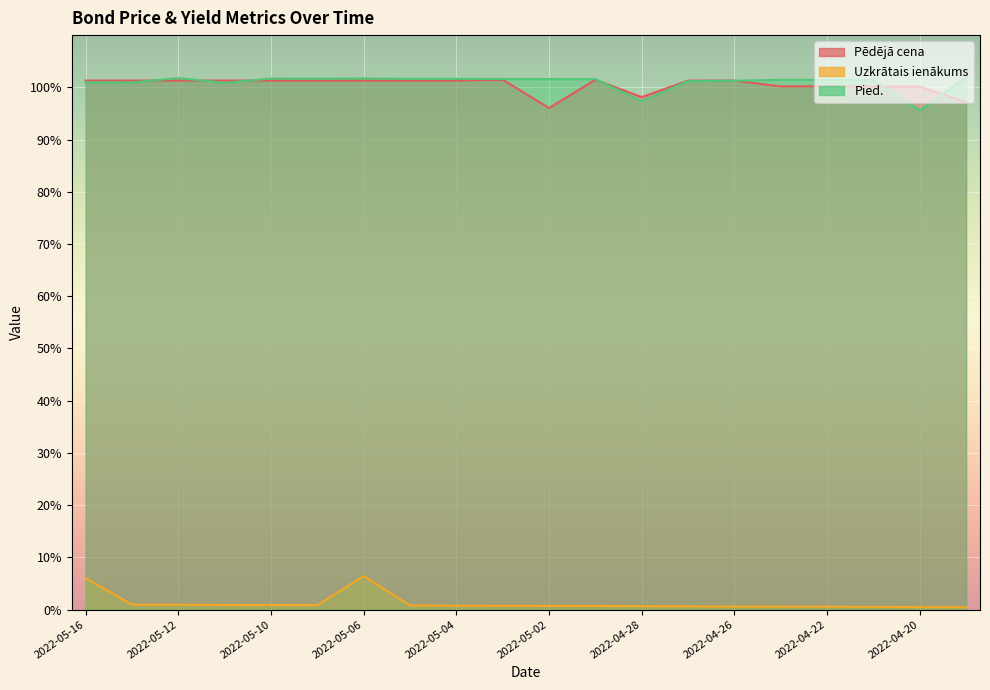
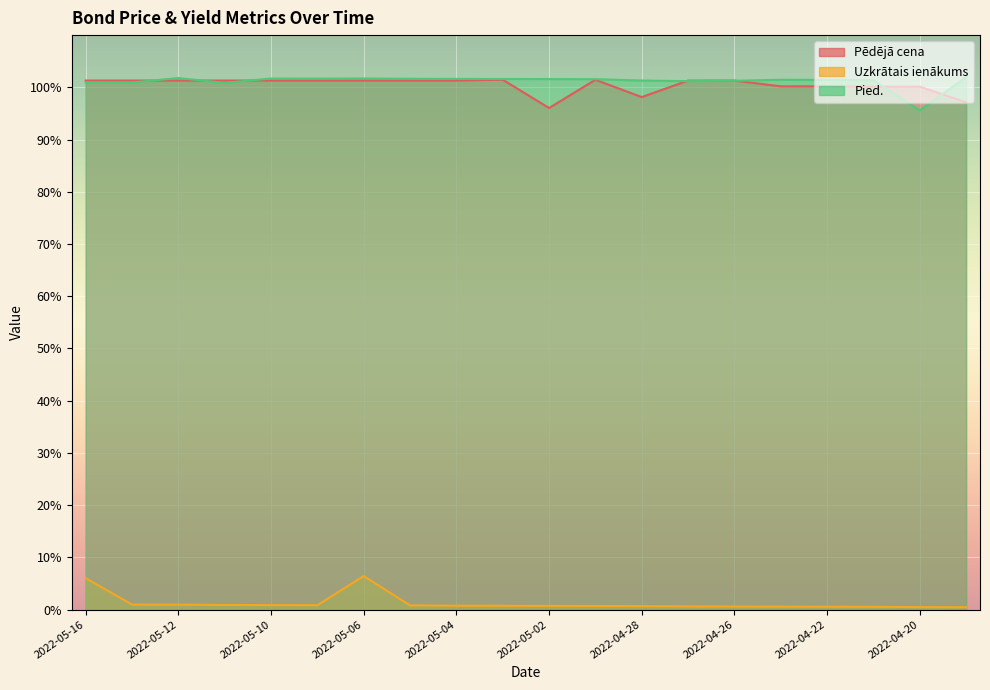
Pied., 2022-04-28: 97% -> 101%
